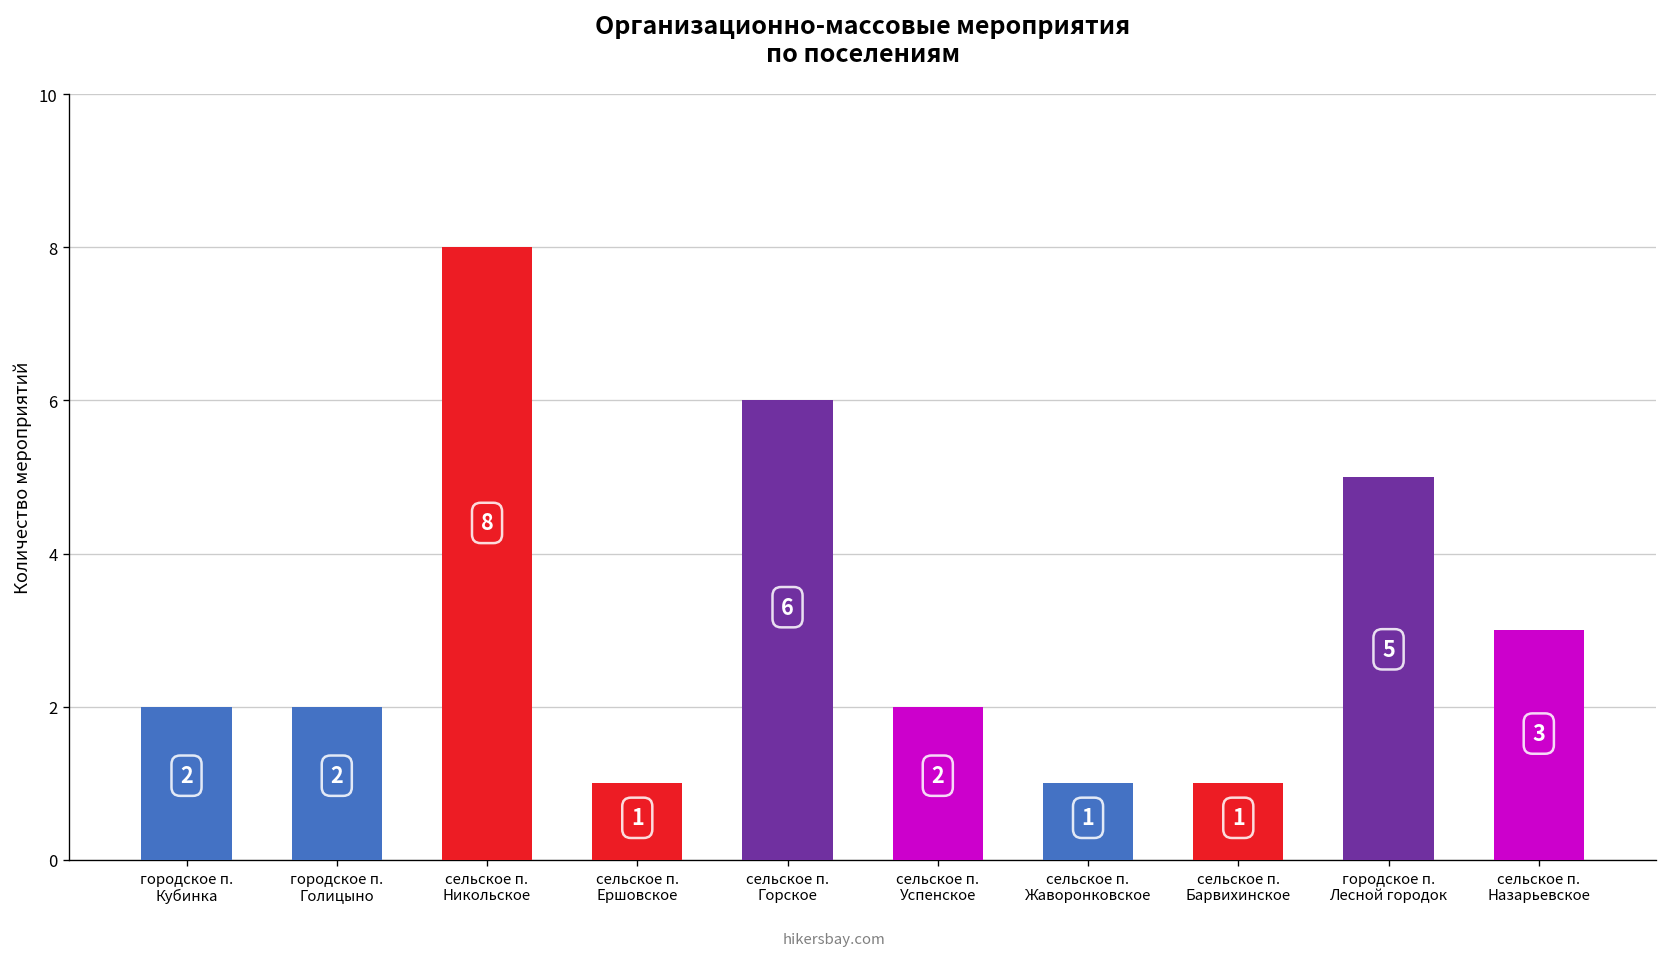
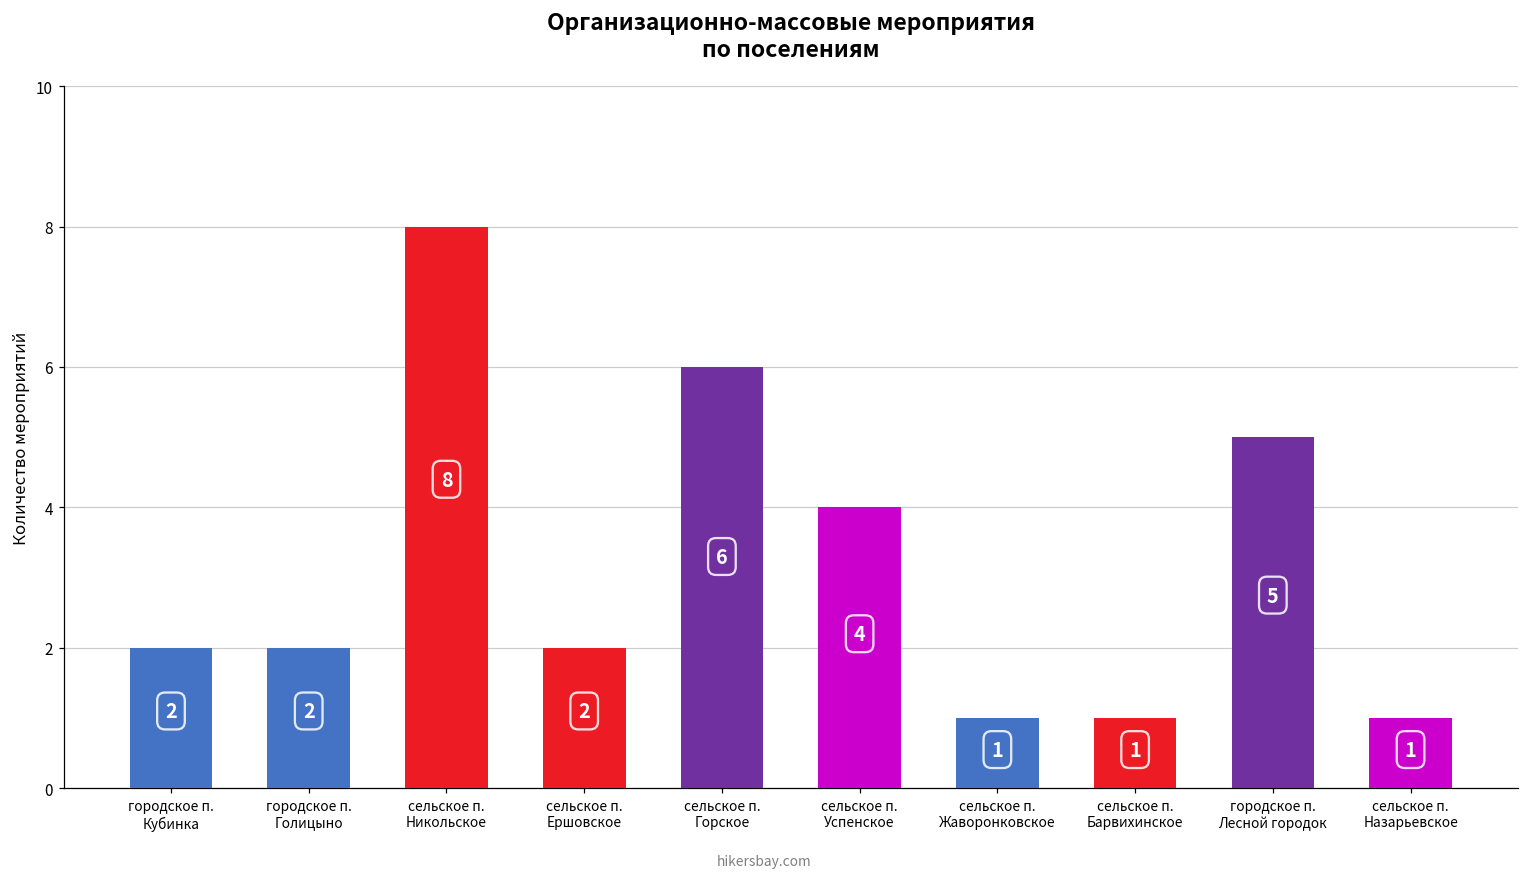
сельское п. Ершовское: 1 -> 2
сельское п. Успенское: 2 -> 4
сельское п. Назарьевское: 3 -> 1
